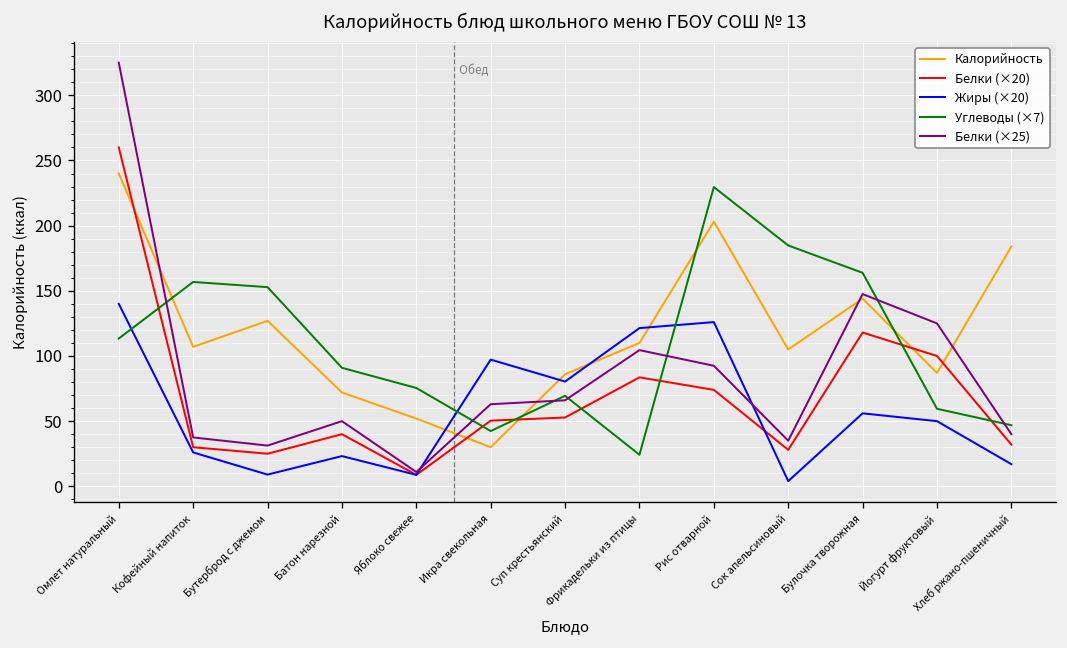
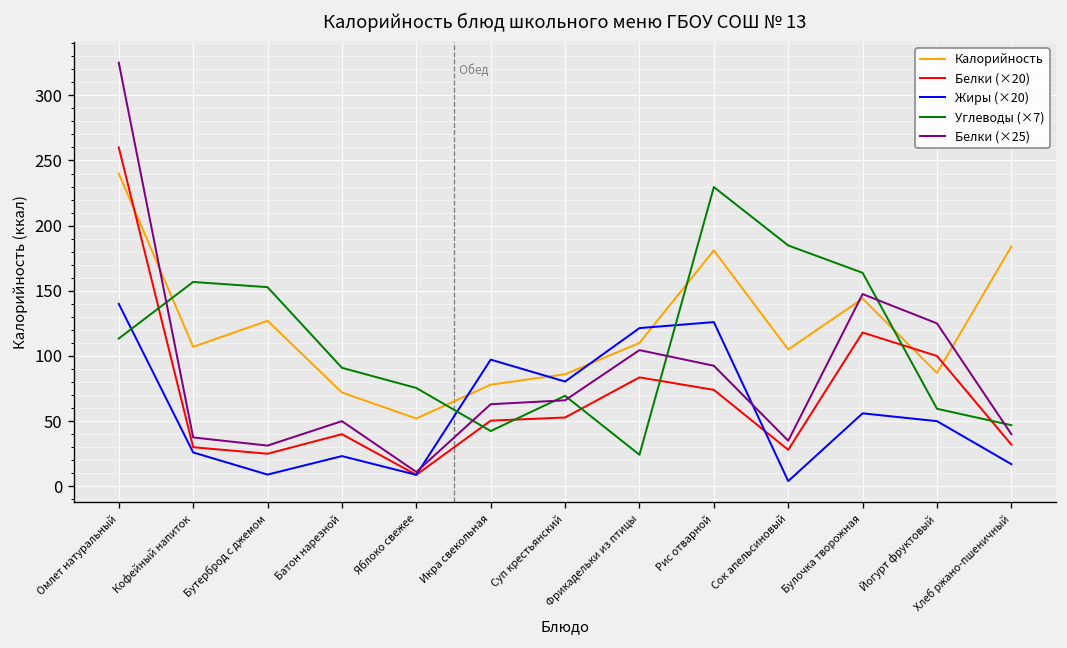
Калорийность, Икра свекольная: 30 -> 78
Калорийность, Рис отварной: 203 -> 181
